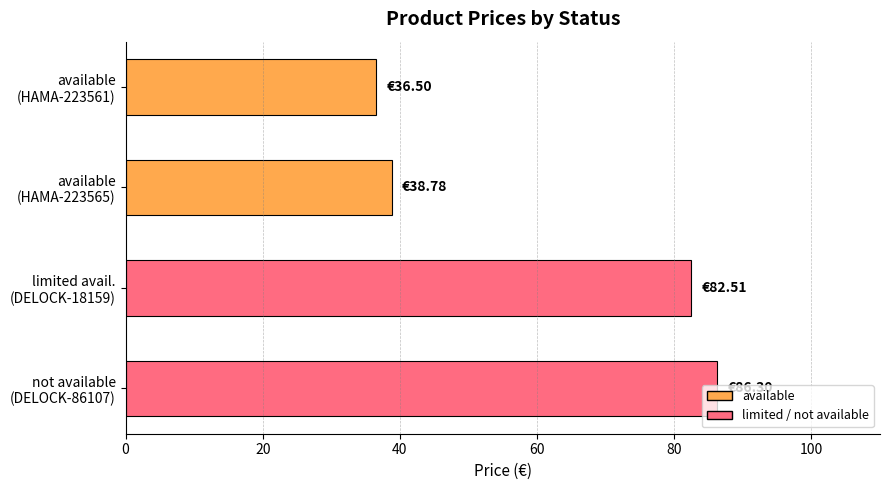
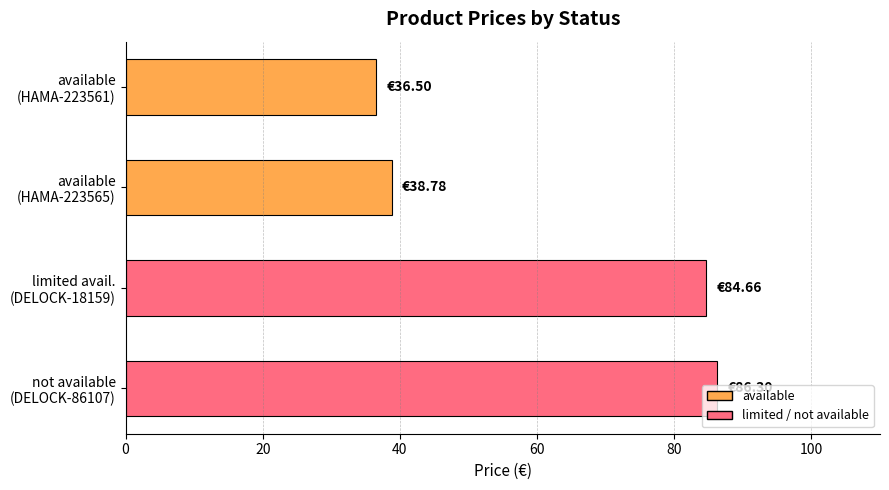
limited avail. (DELOCK-18159): €82.51 -> €84.66
